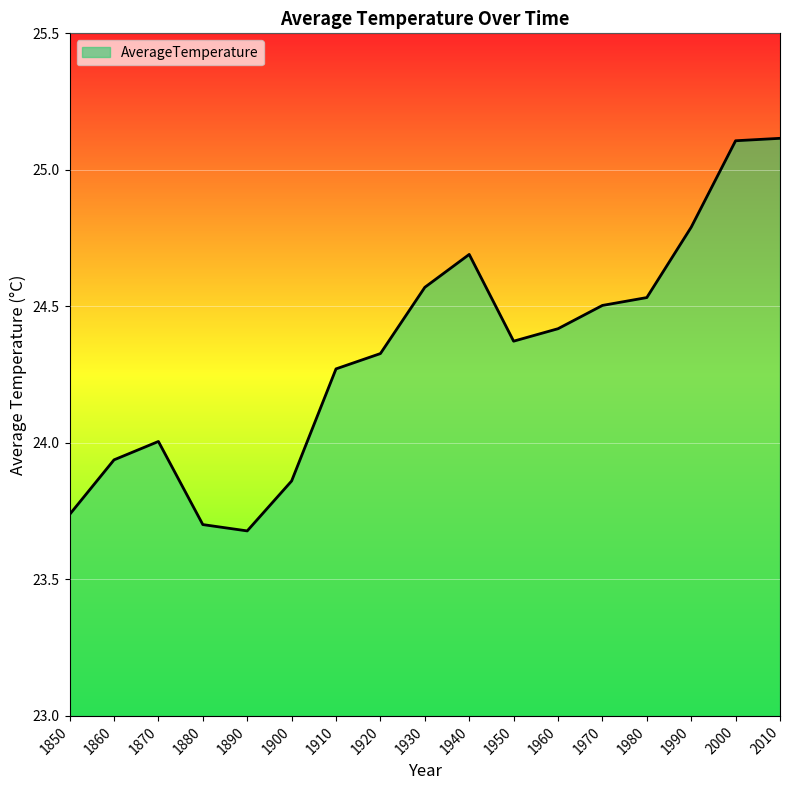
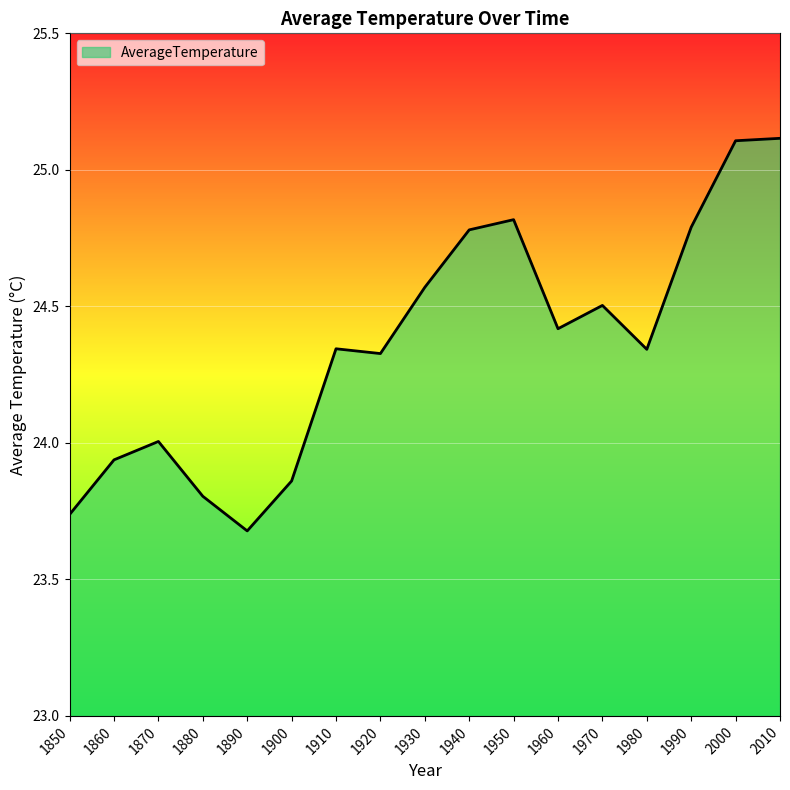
1880: 23.70 -> 23.80
1910: 24.27 -> 24.34
1940: 24.69 -> 24.78
1950: 24.37 -> 24.82
1980: 24.53 -> 24.34
